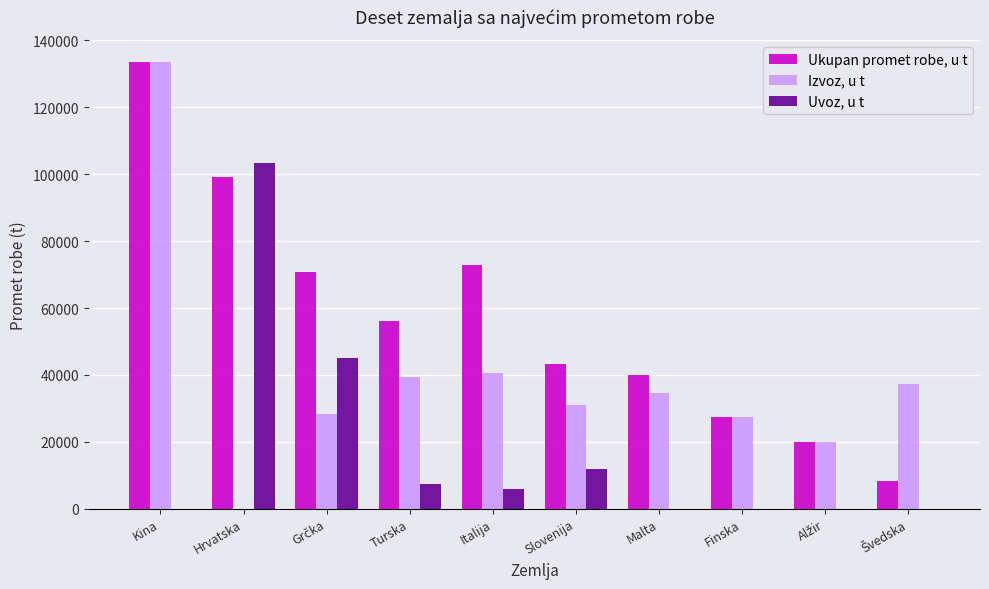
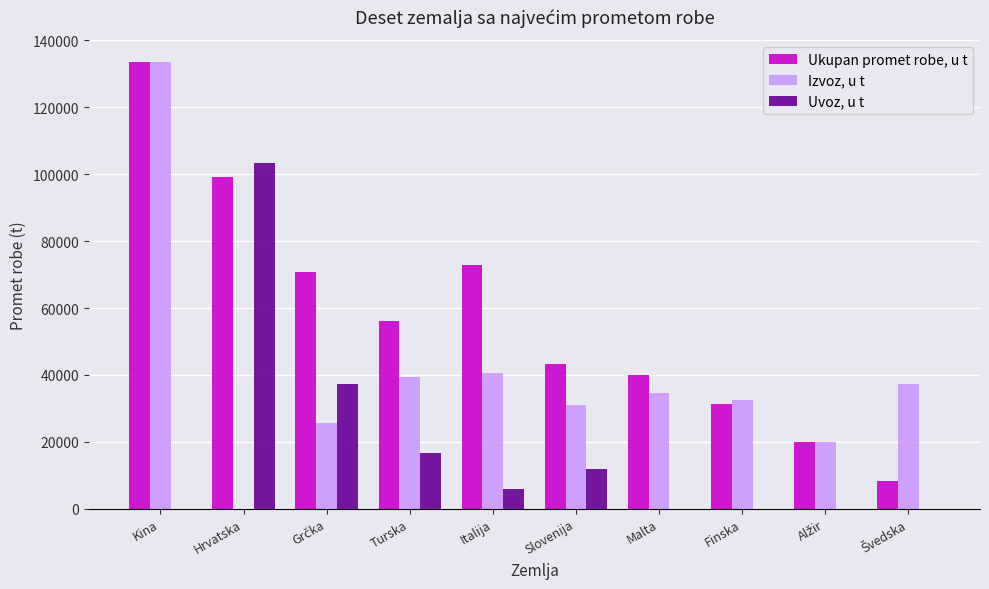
Izvoz, u t, Grčka: 28000 -> 26000
Uvoz, u t, Grčka: 45000 -> 37000
Uvoz, u t, Turska: 7000 -> 17000
Ukupan promet robe, u t, Finska: 28000 -> 31000
Izvoz, u t, Finska: 28000 -> 32000
